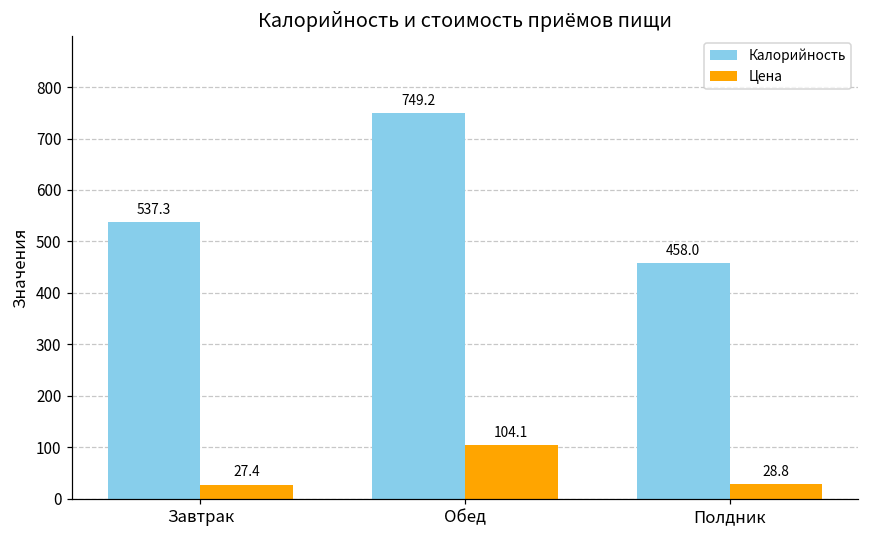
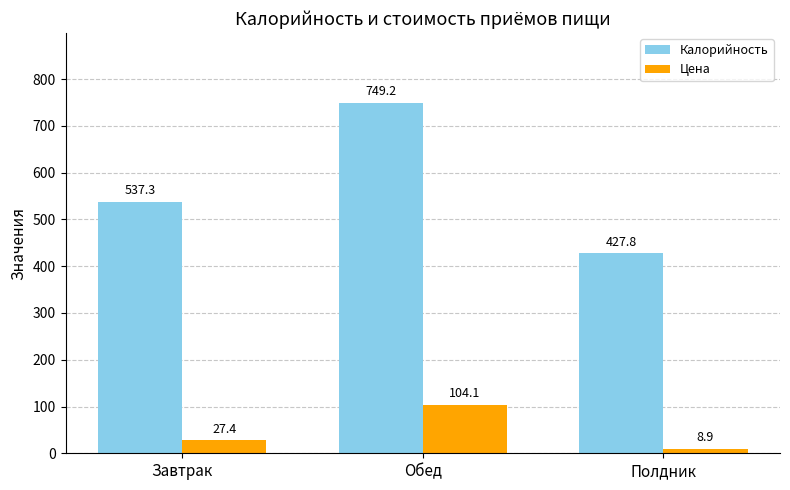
Калорийность, Полдник: 458.0 -> 427.8
Цена, Полдник: 28.8 -> 8.9
